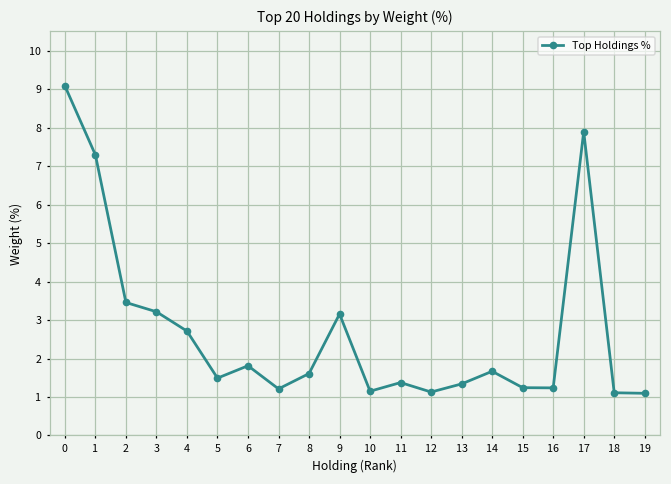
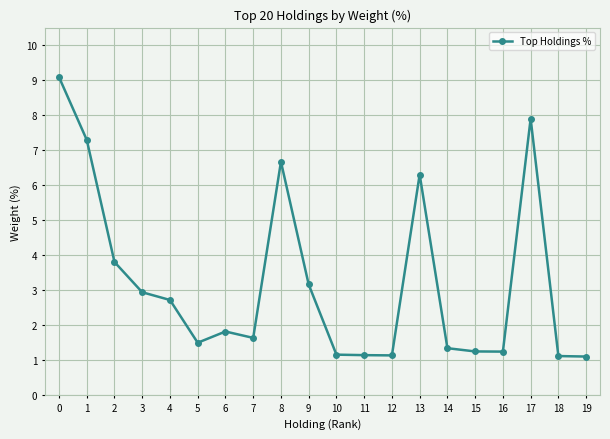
2: 3.5 -> 3.8
3: 3.2 -> 2.9
7: 1.2 -> 1.6
8: 1.6 -> 6.7
11: 1.4 -> 1.1
13: 1.3 -> 6.3
14: 1.7 -> 1.3
